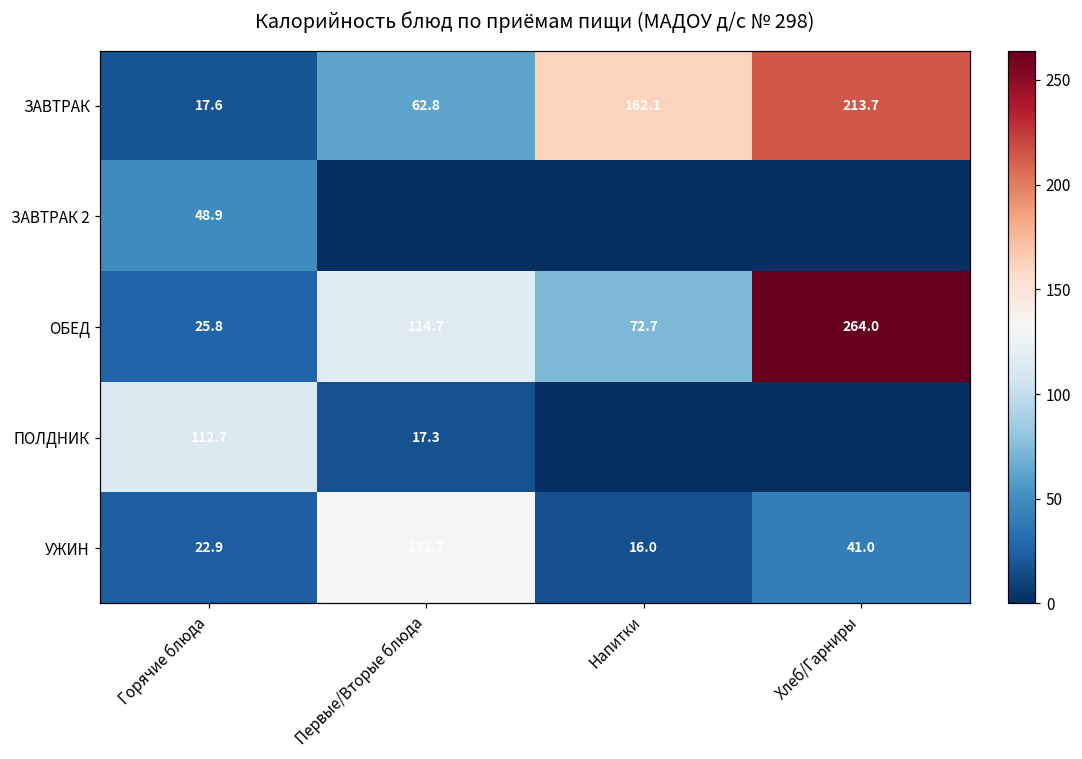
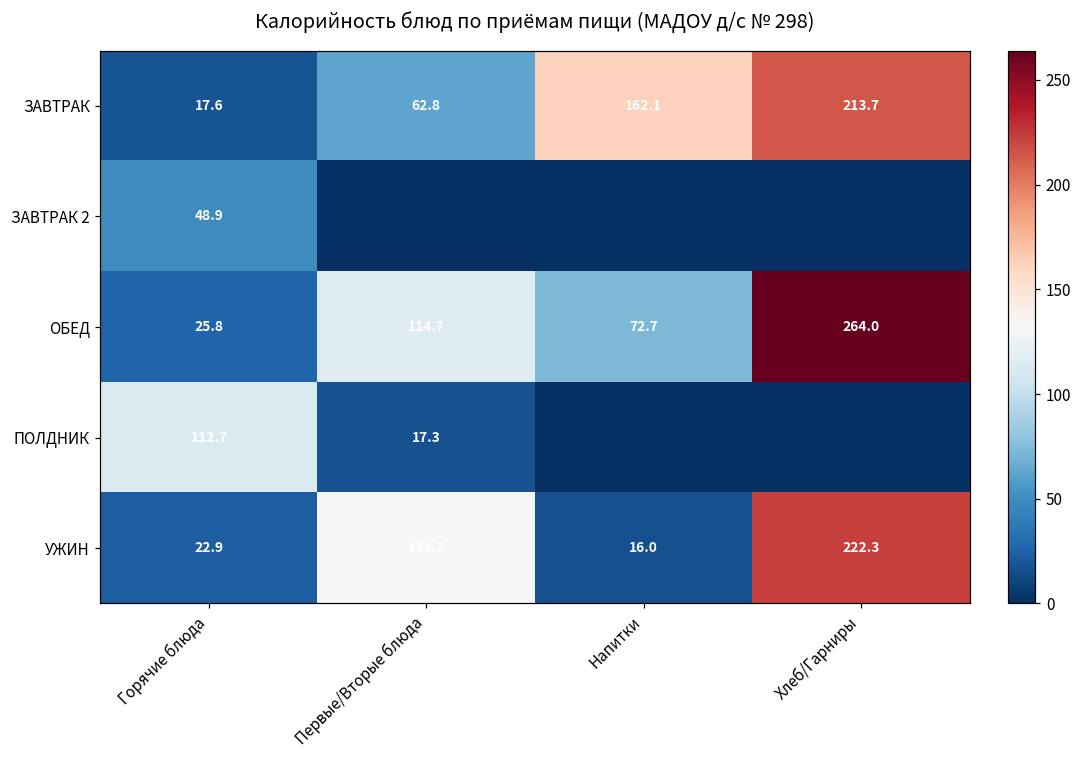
УЖИН, Хлеб/Гарниры: 41.0 -> 222.3
